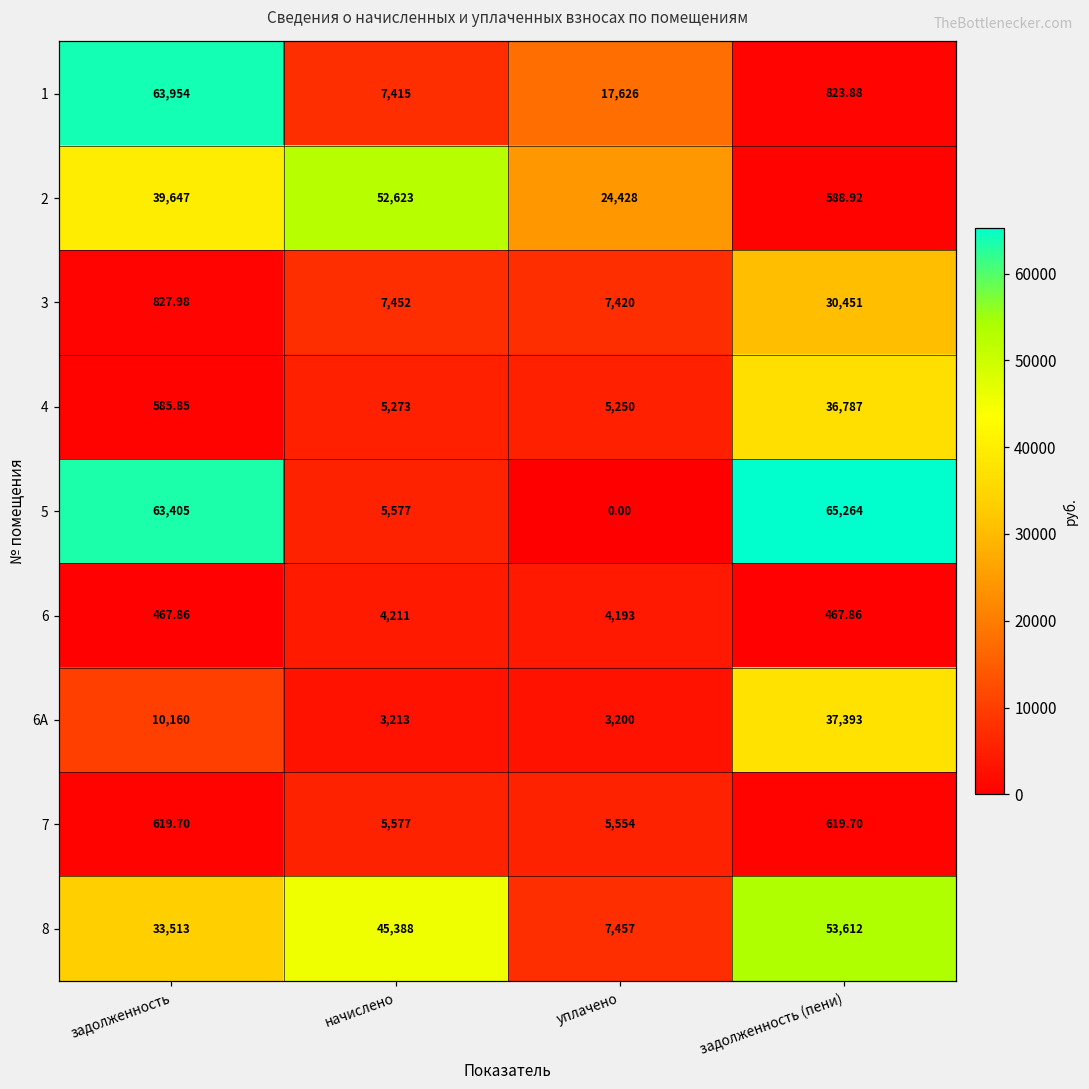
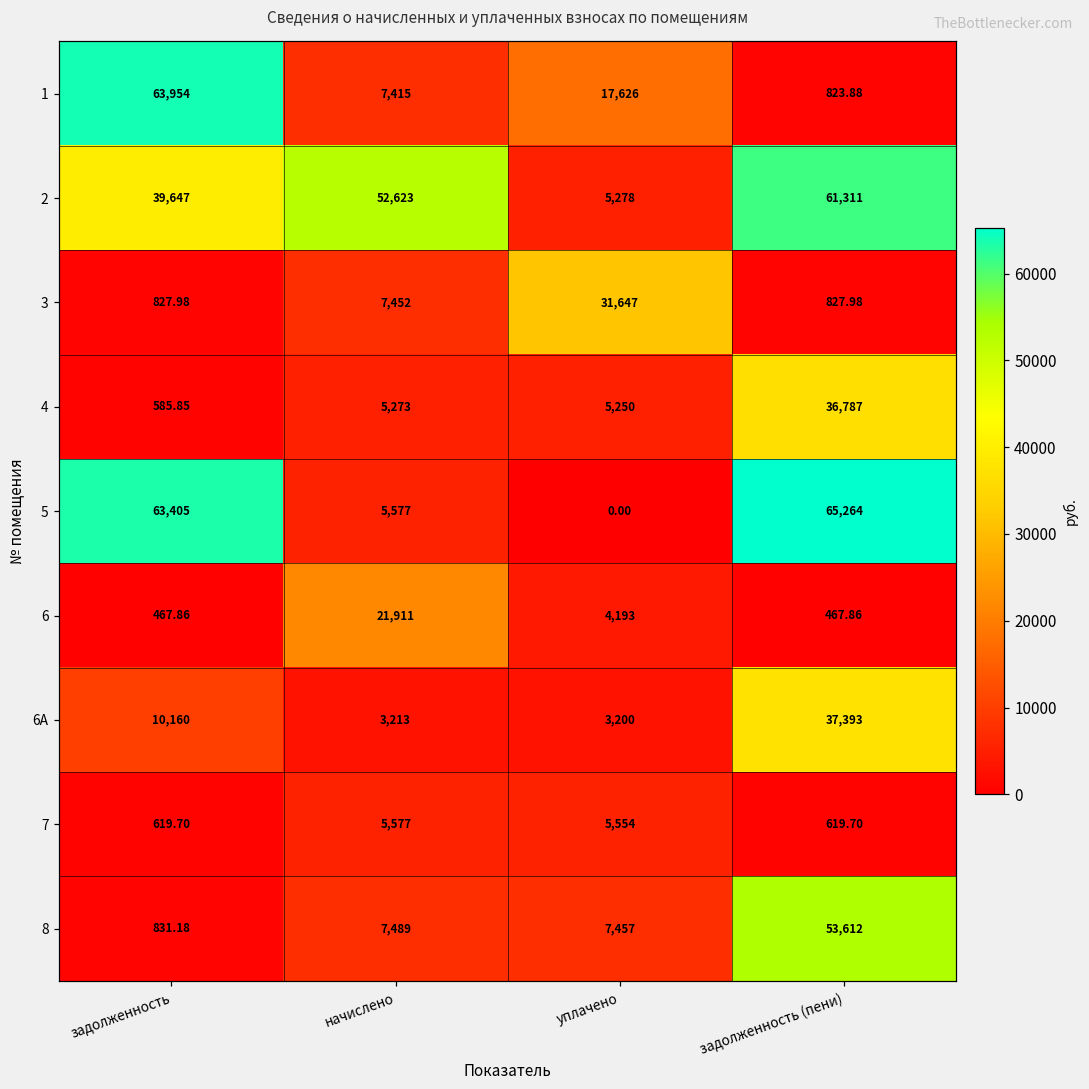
2, уплачено: 24,428 -> 5,278
2, задолженность (пени): 588.92 -> 61,311
3, уплачено: 7,420 -> 31,647
3, задолженность (пени): 30,451 -> 827.98
6, начислено: 4,211 -> 21,911
8, задолженность: 33,513 -> 831.18
8, начислено: 45,388 -> 7,489
